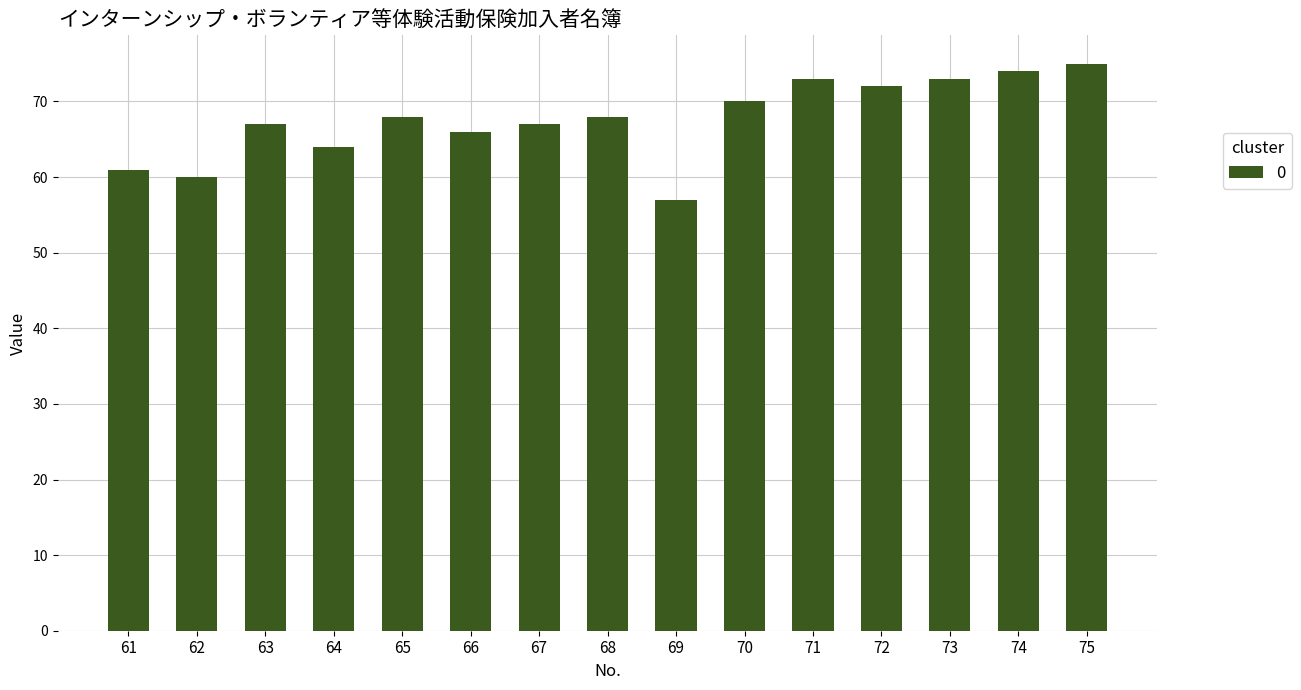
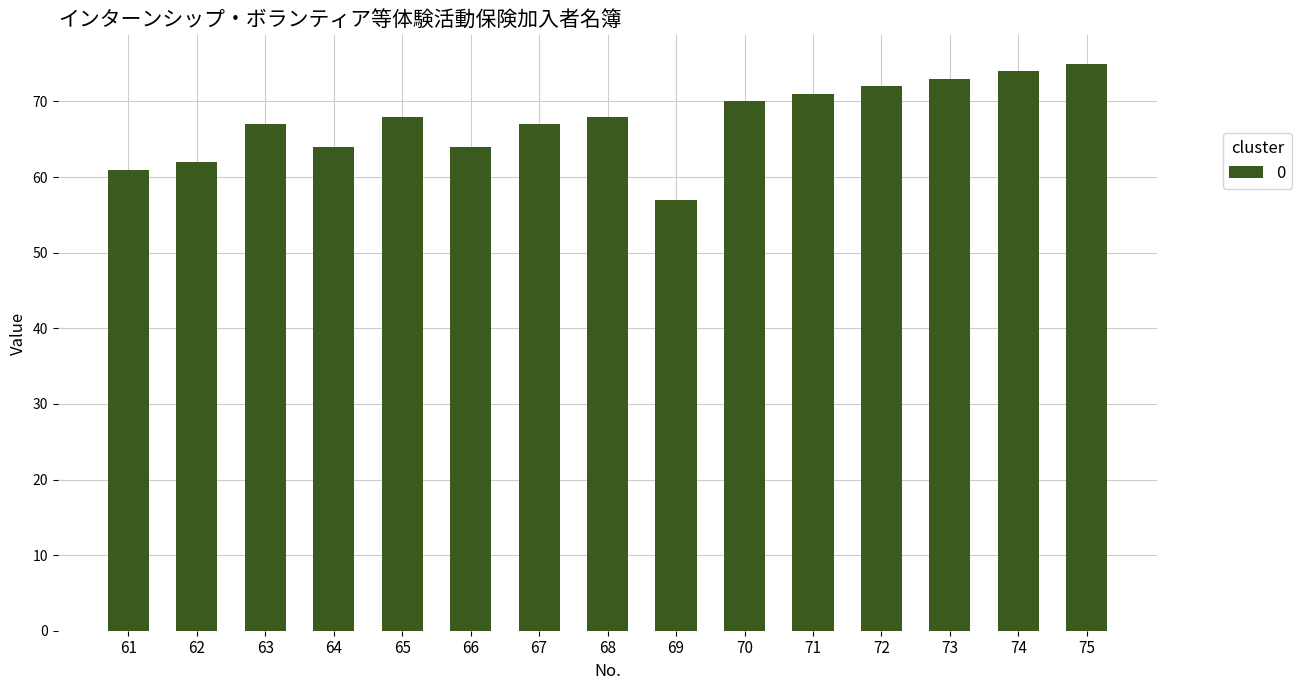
62: 60 -> 62
66: 66 -> 64
71: 73 -> 71
